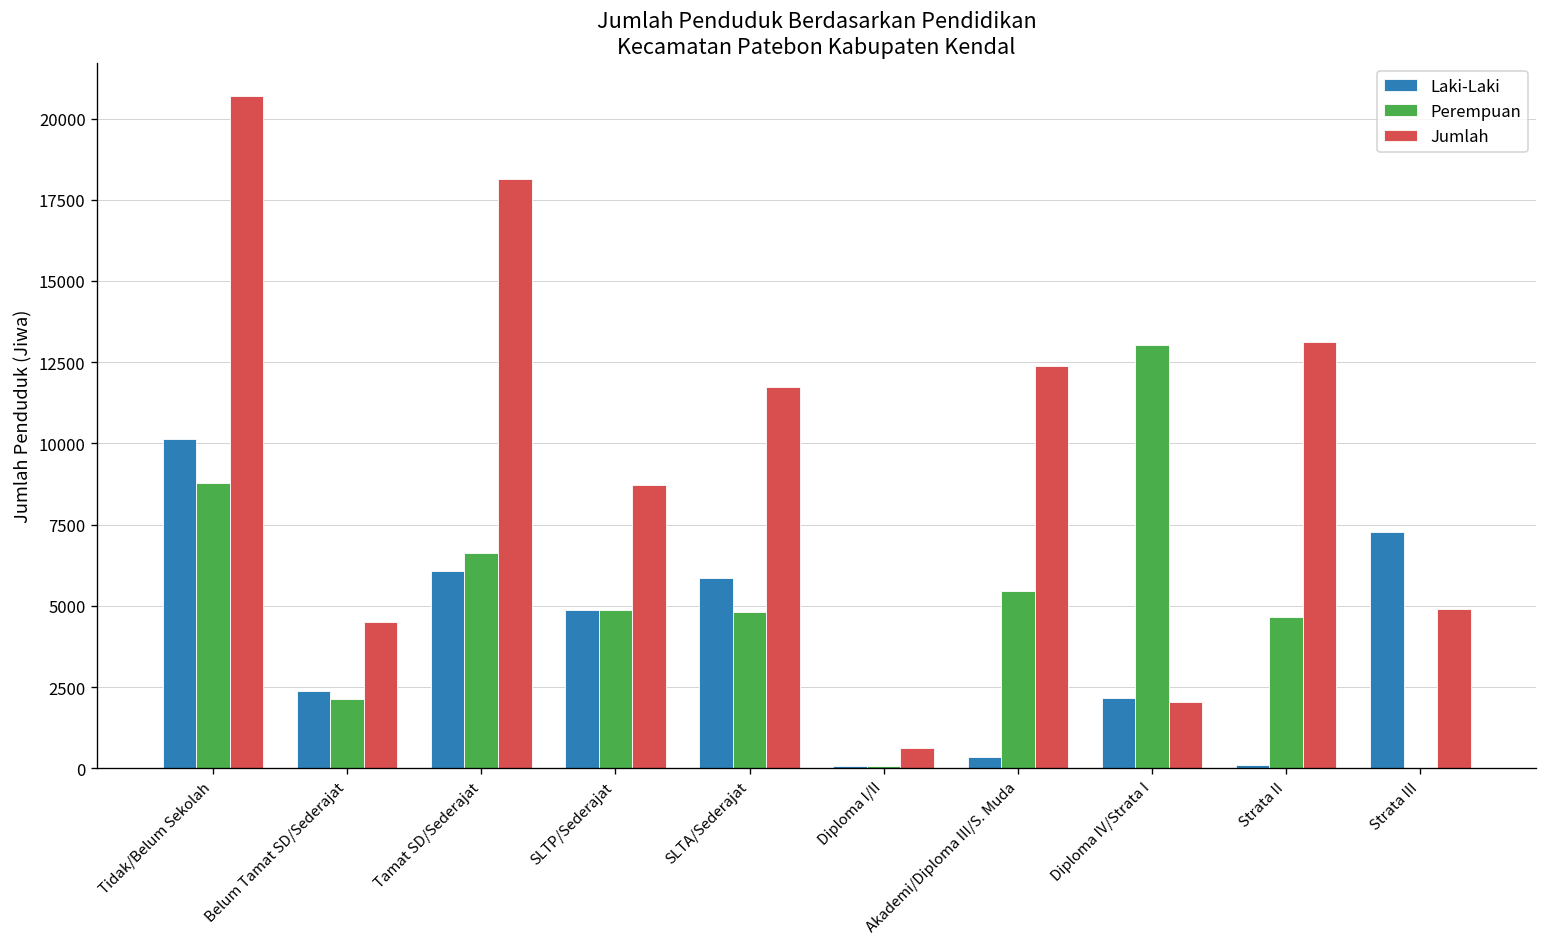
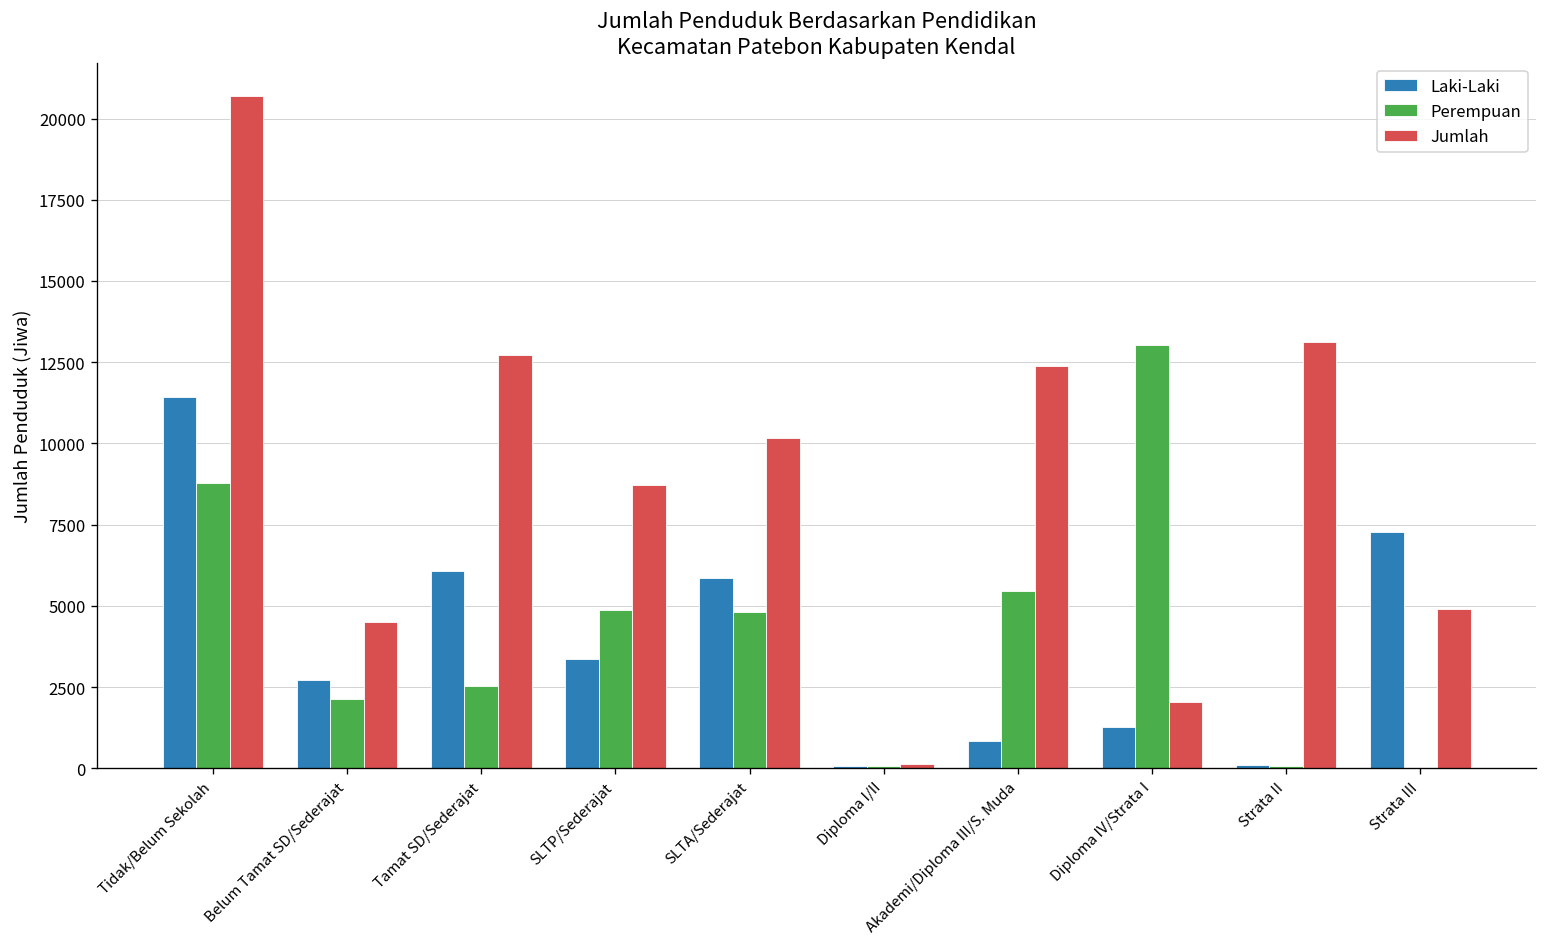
Laki-Laki, Tidak/Belum Sekolah: 10100 -> 11400
Laki-Laki, Belum Tamat SD/Sederajat: 2400 -> 2700
Perempuan, Tamat SD/Sederajat: 6600 -> 2500
Jumlah, Tamat SD/Sederajat: 18100 -> 12700
Laki-Laki, SLTP/Sederajat: 4900 -> 3400
Jumlah, SLTA/Sederajat: 11700 -> 10200
Jumlah, Diploma I/II: 600 -> 100
Laki-Laki, Akademi/Diploma III/S. Muda: 300 -> 900
Laki-Laki, Diploma IV/Strata I: 2200 -> 1300
Perempuan, Strata II: 4700 -> 100
